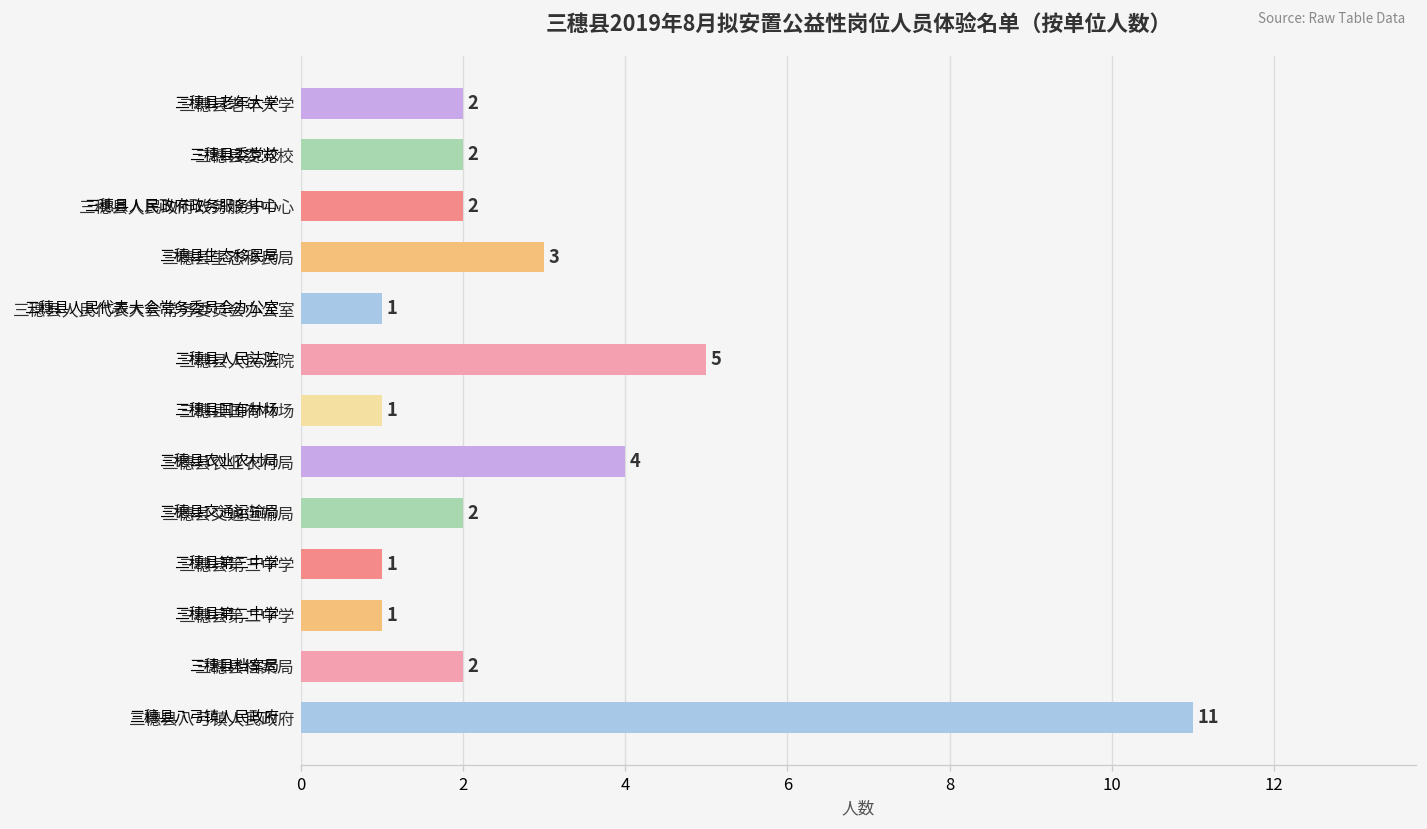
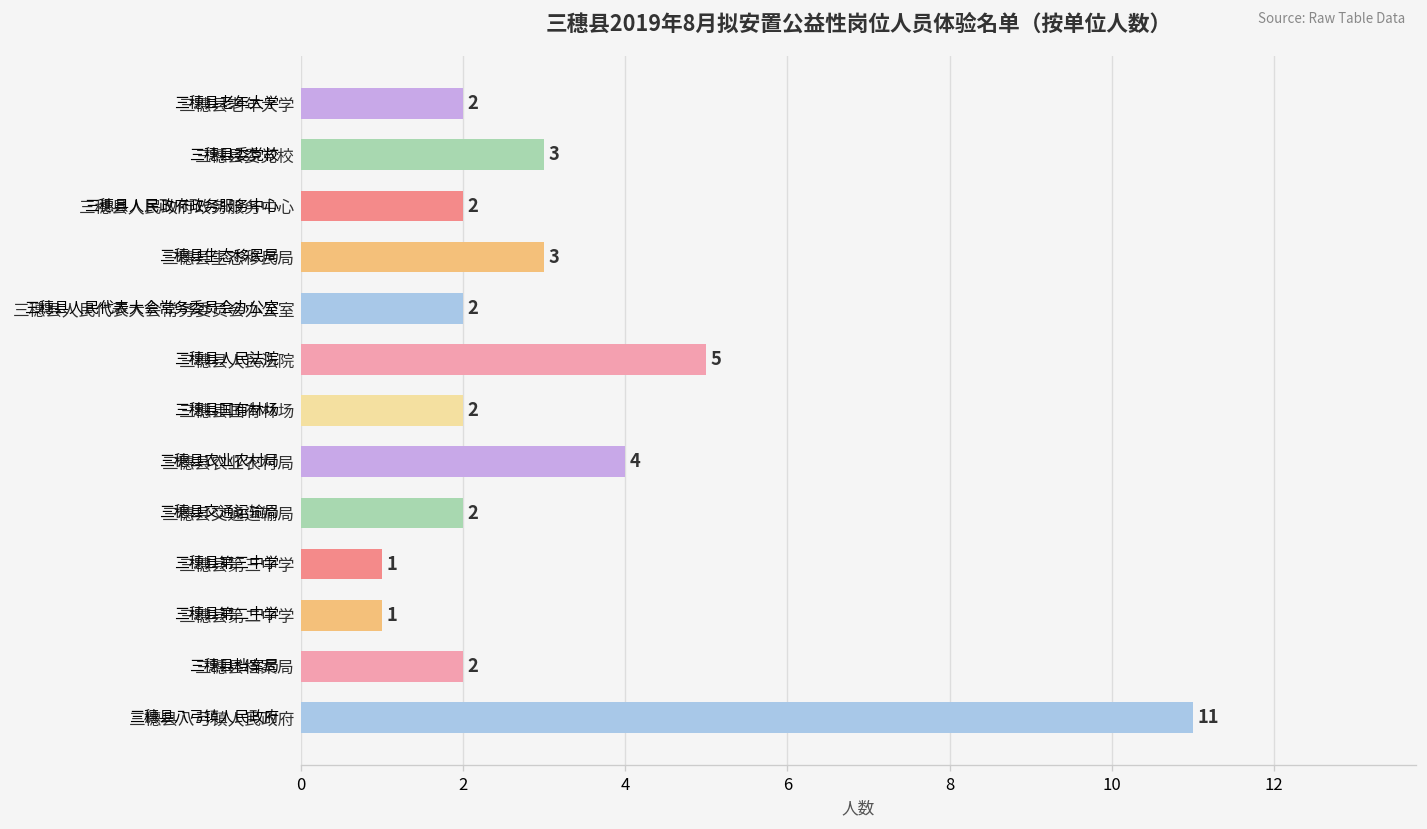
三穗县委党校: 2 -> 3
三穗县人民代表大会常务委员会办公室: 1 -> 2
三穗县国有林场: 1 -> 2
